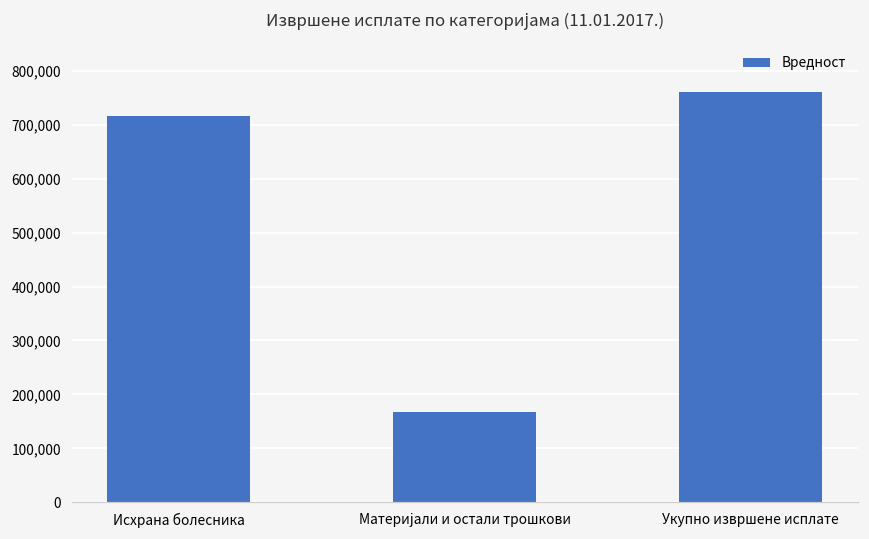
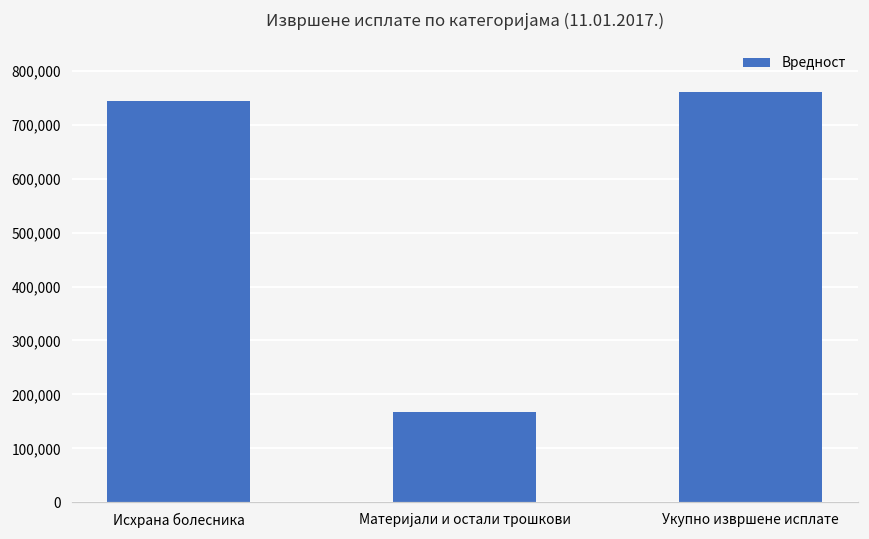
Исхрана болесника: 720,000 -> 740,000
